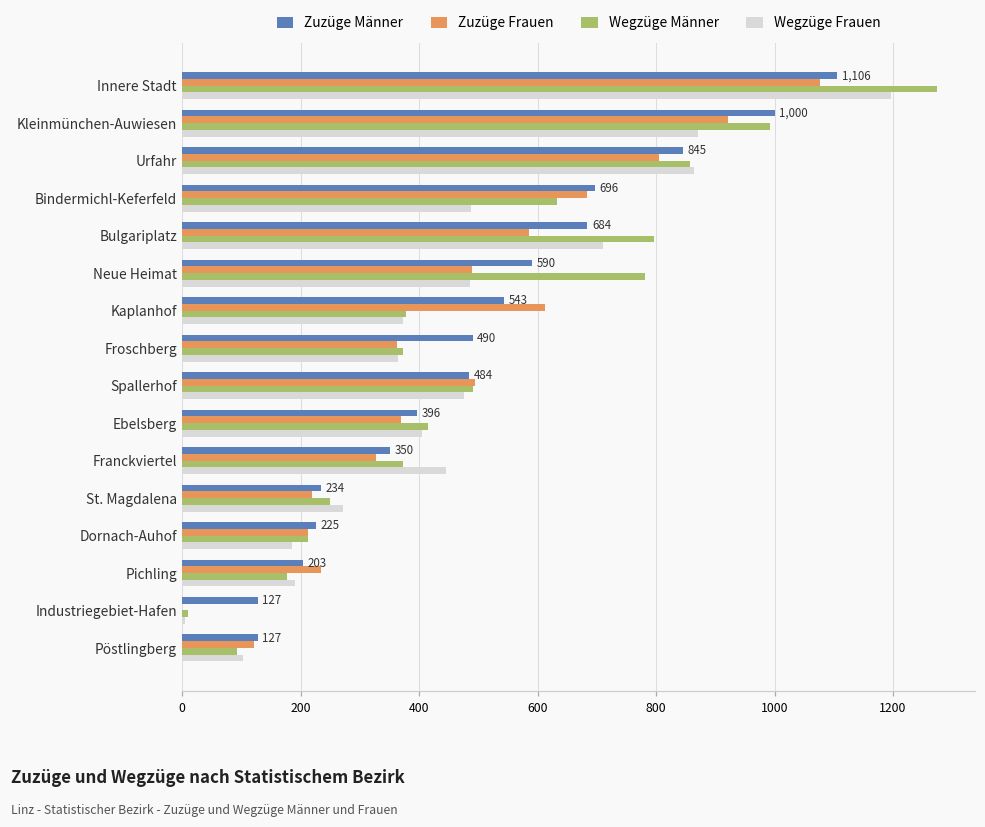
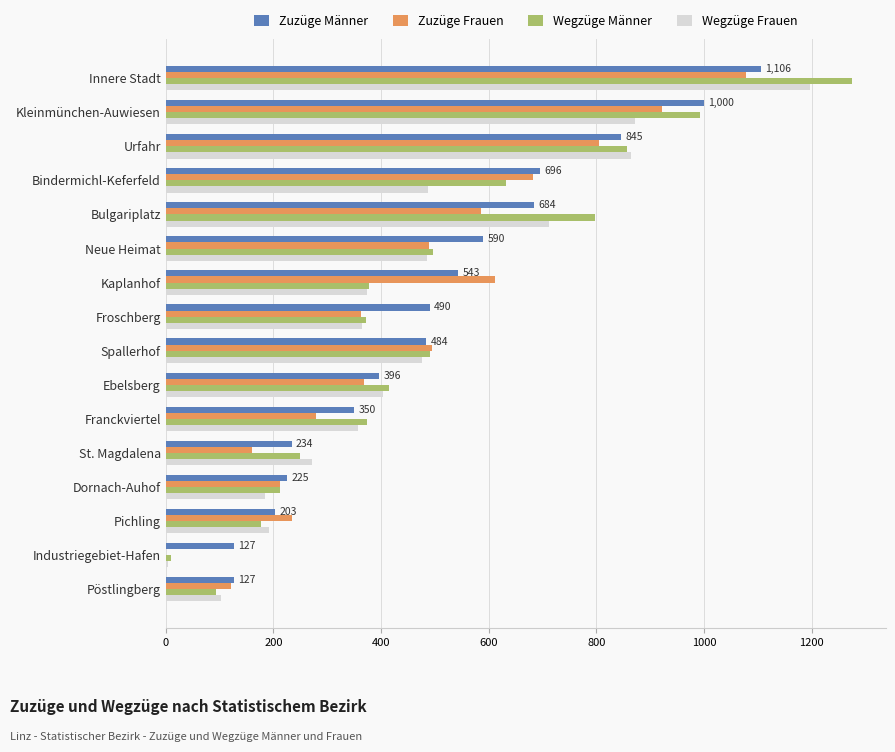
Wegzüge Männer, Neue Heimat: 780 -> 500
Zuzüge Frauen, Franckviertel: 330 -> 280
Wegzüge Frauen, Franckviertel: 450 -> 360
Zuzüge Frauen, St. Magdalena: 220 -> 160
